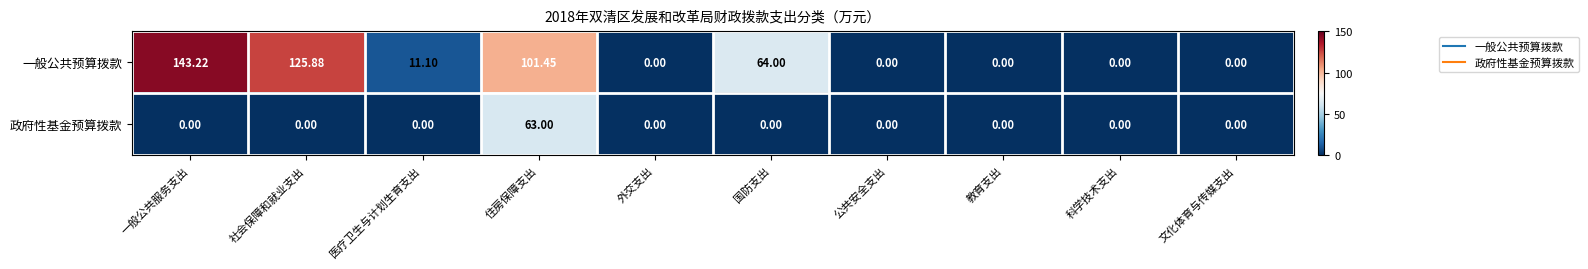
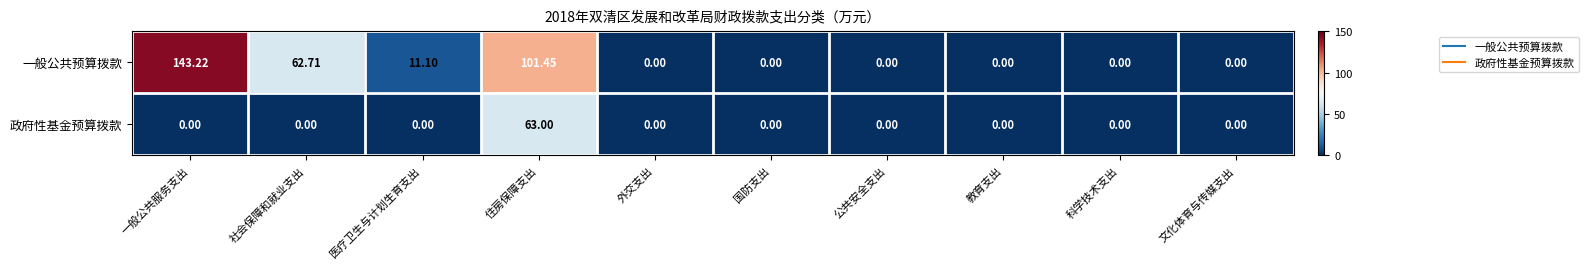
一般公共预算拨款, 社会保障和就业支出: 125.88 -> 62.71
一般公共预算拨款, 国防支出: 64.00 -> 0.00
